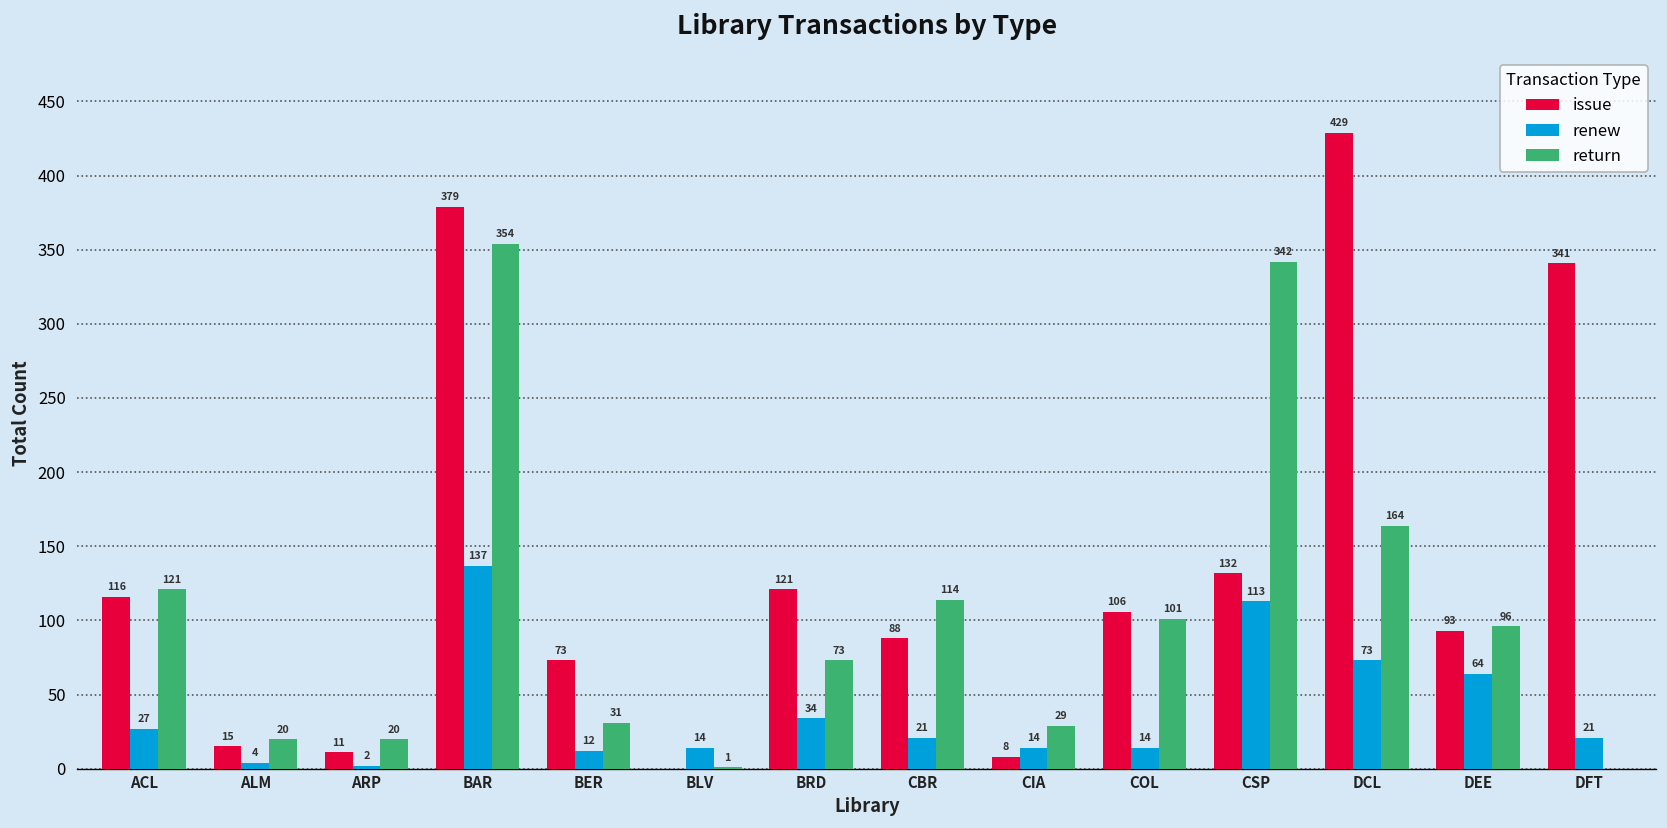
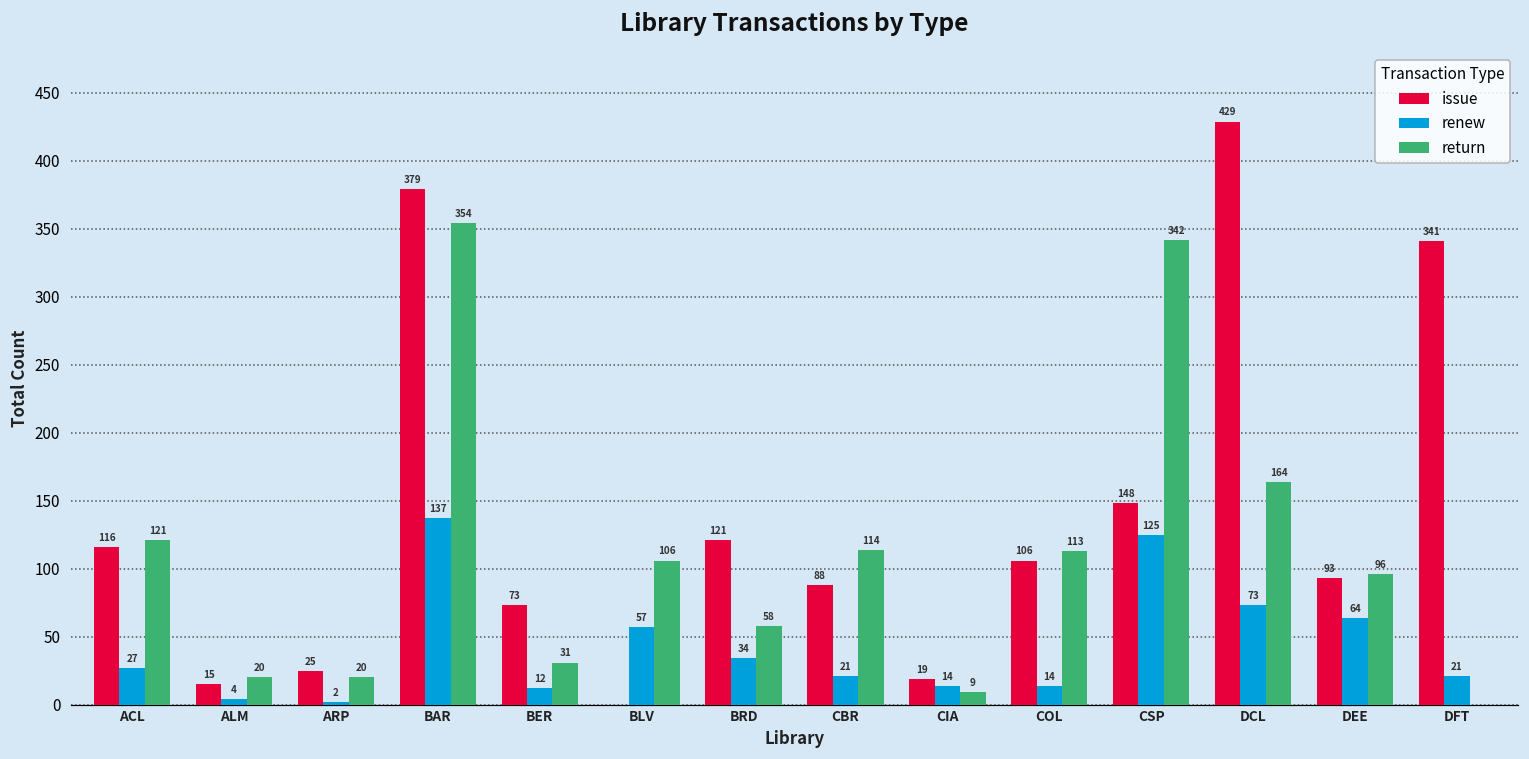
issue, ARP: 11 -> 25
renew, BLV: 14 -> 57
return, BLV: 1 -> 106
return, BRD: 73 -> 58
issue, CIA: 8 -> 19
return, CIA: 29 -> 9
return, COL: 101 -> 113
issue, CSP: 132 -> 148
renew, CSP: 113 -> 125
